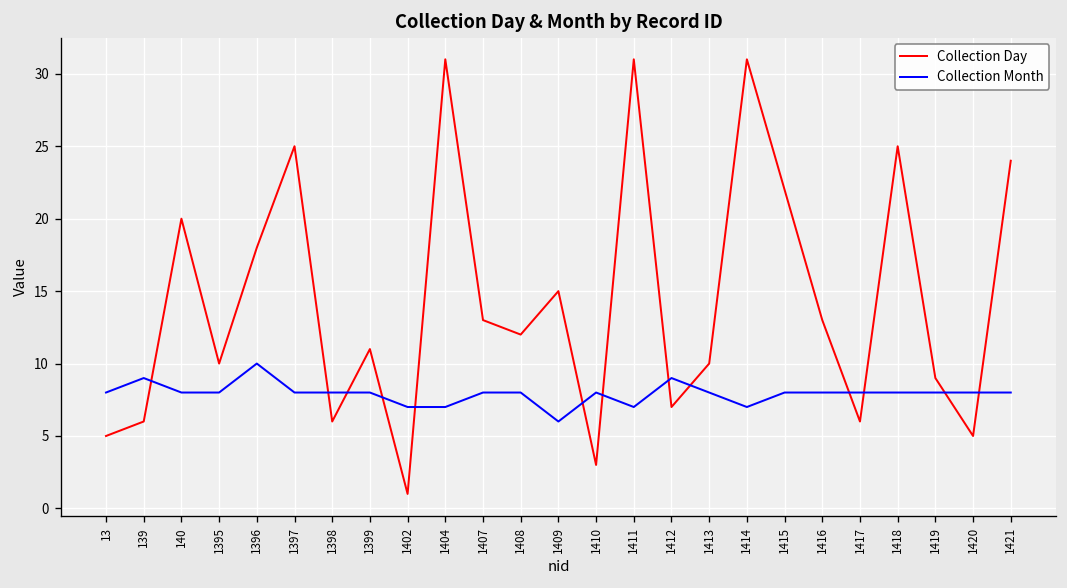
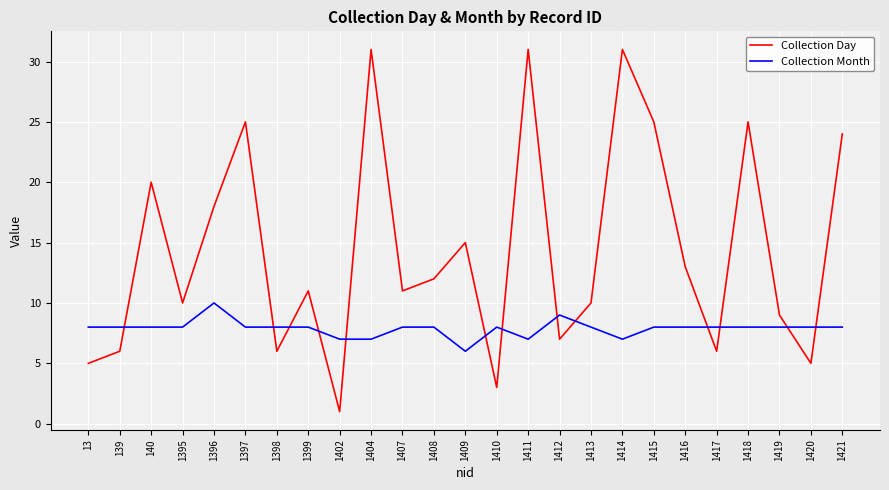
Collection Month, 139: 9 -> 8
Collection Day, 1407: 13 -> 11
Collection Day, 1415: 22 -> 25
